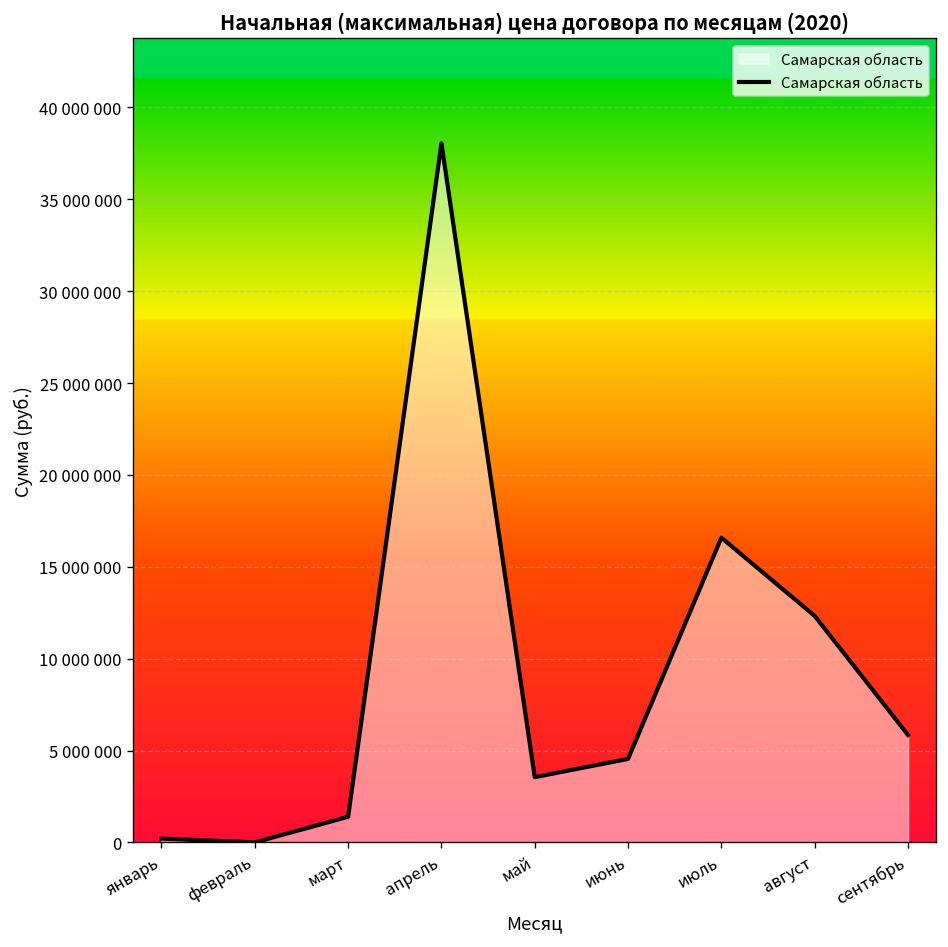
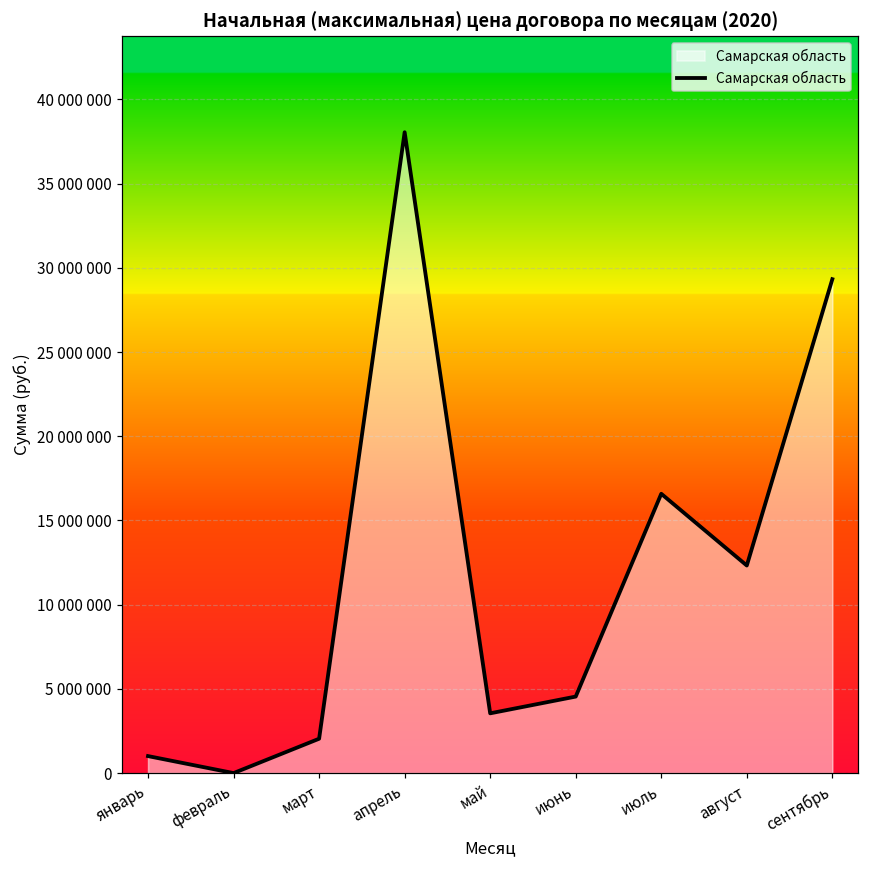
январь: 200000 -> 1000000
март: 1400000 -> 2000000
сентябрь: 5800000 -> 29300000
